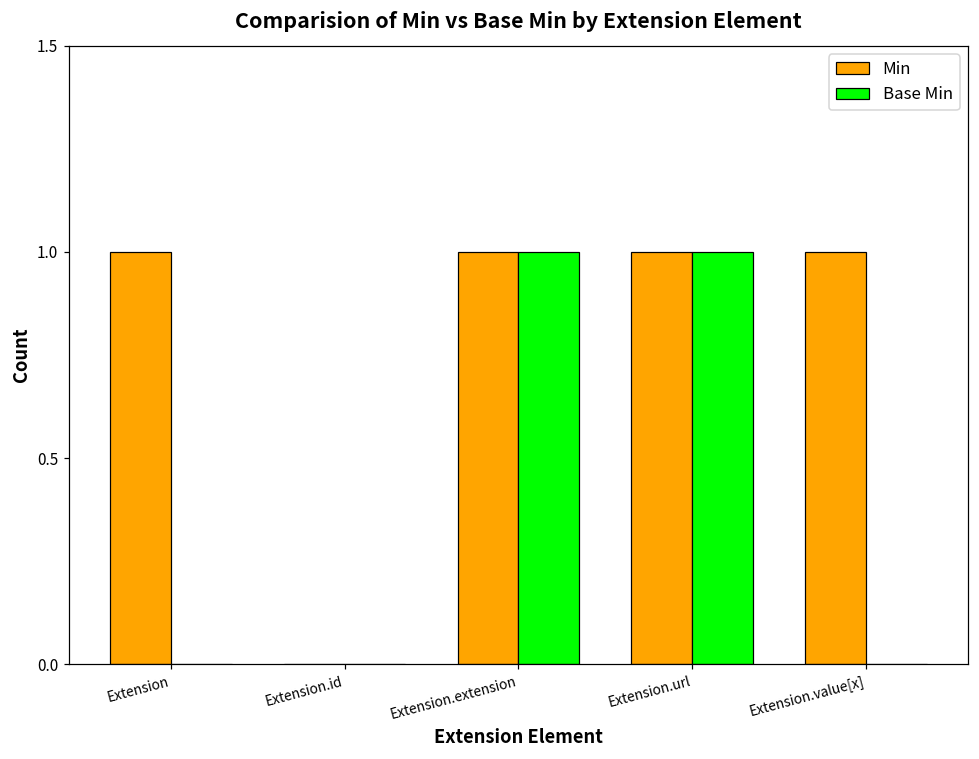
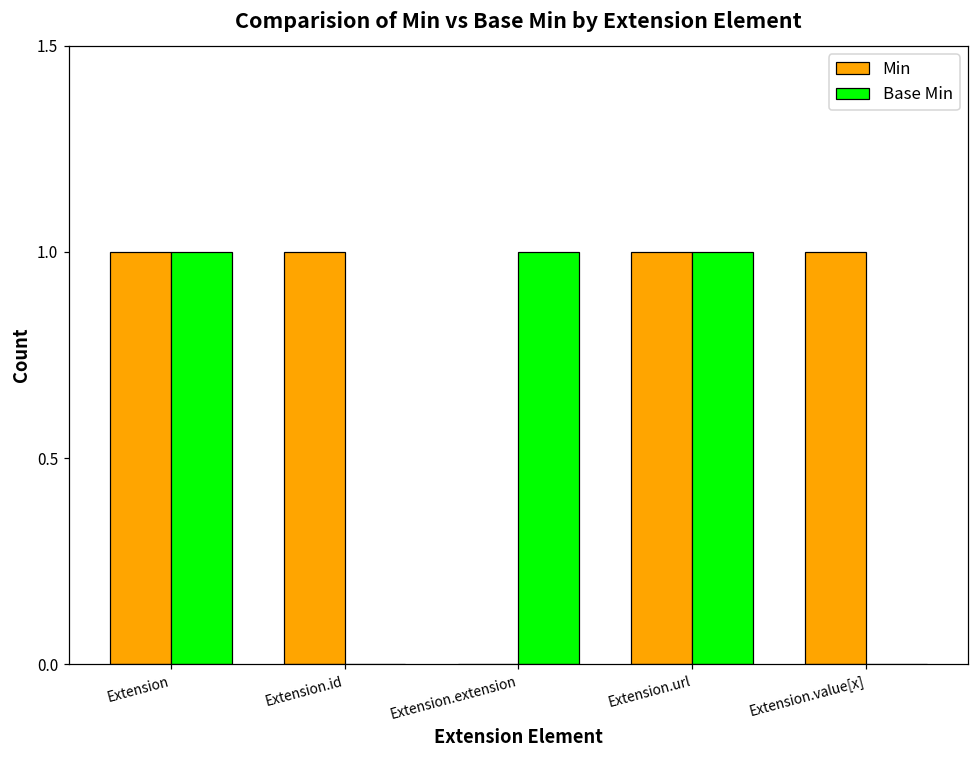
Base Min, Extension: 0 -> 1
Min, Extension.id: 0 -> 1
Min, Extension.extension: 1 -> 0
